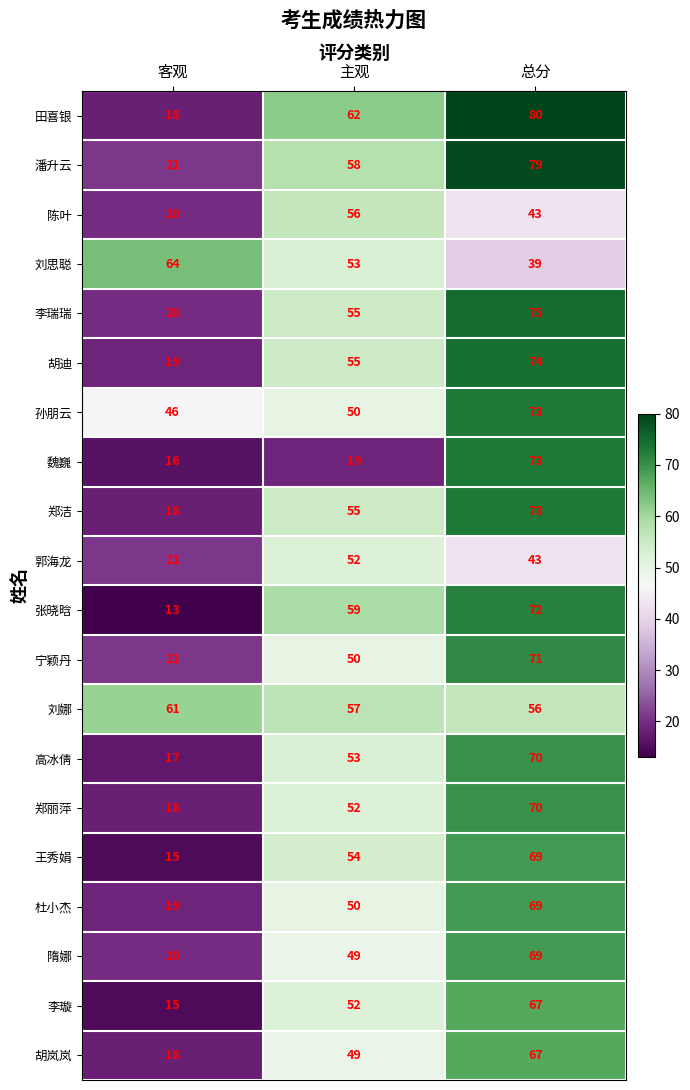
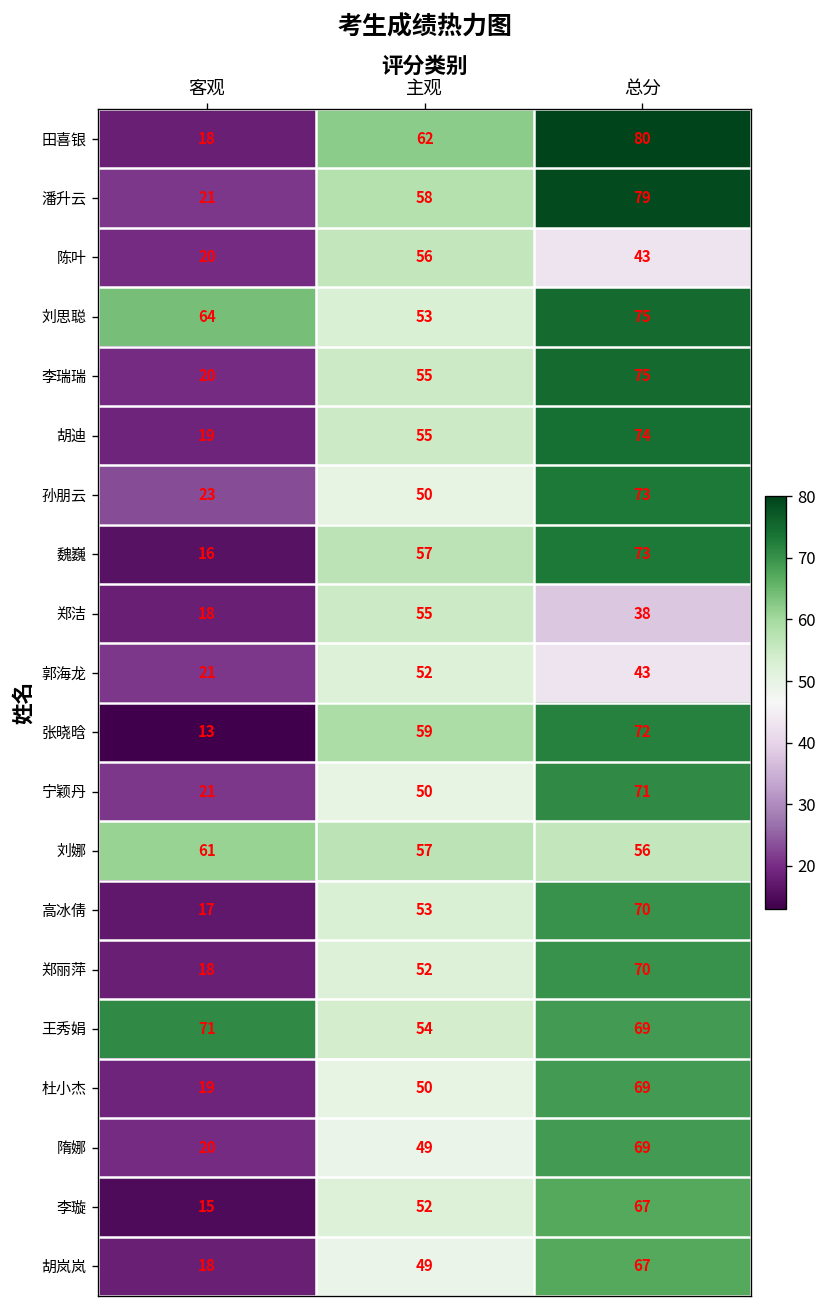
刘思聪, 总分: 39 -> 75
孙朋云, 客观: 46 -> 23
魏巍, 主观: 19 -> 57
郑洁, 总分: 73 -> 38
王秀娟, 客观: 15 -> 71
